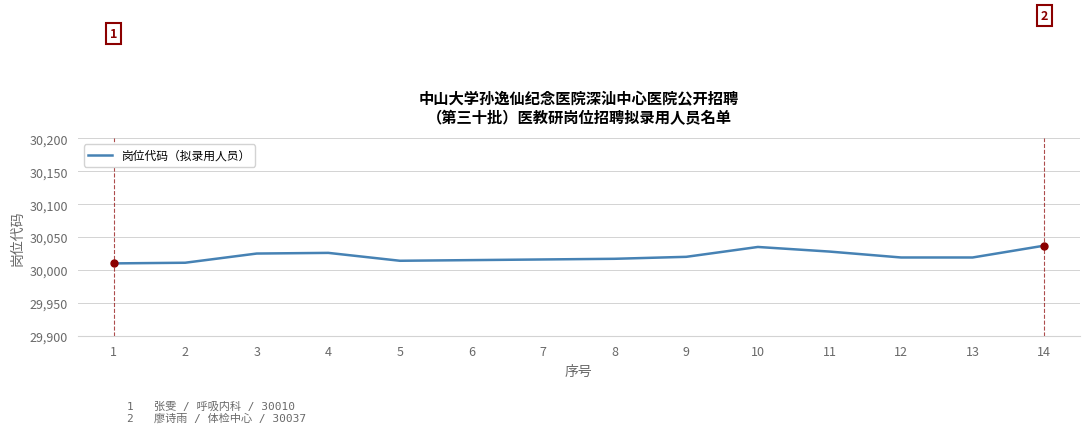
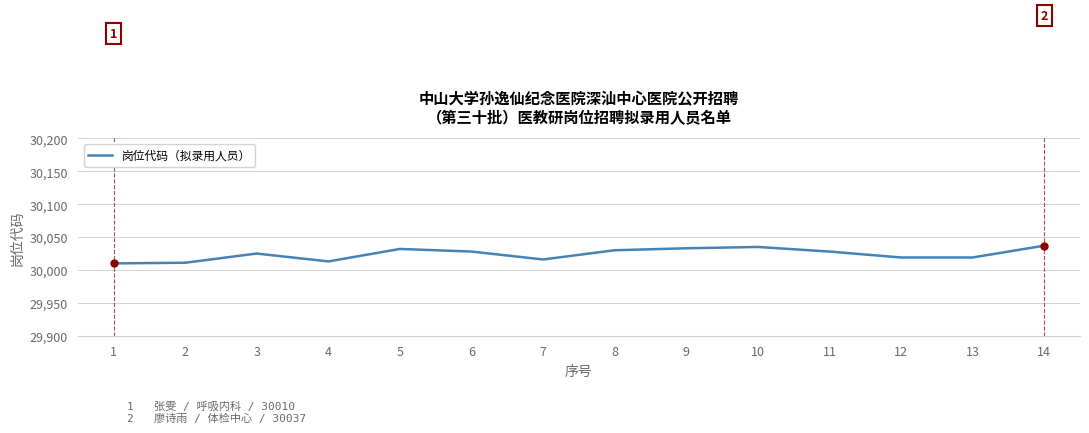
岗位代码（拟录用人员）, 4: 30,030 -> 30,010
岗位代码（拟录用人员）, 5: 30,010 -> 30,030
岗位代码（拟录用人员）, 6: 30,020 -> 30,030
岗位代码（拟录用人员）, 8: 30,020 -> 30,030
岗位代码（拟录用人员）, 9: 30,020 -> 30,030
